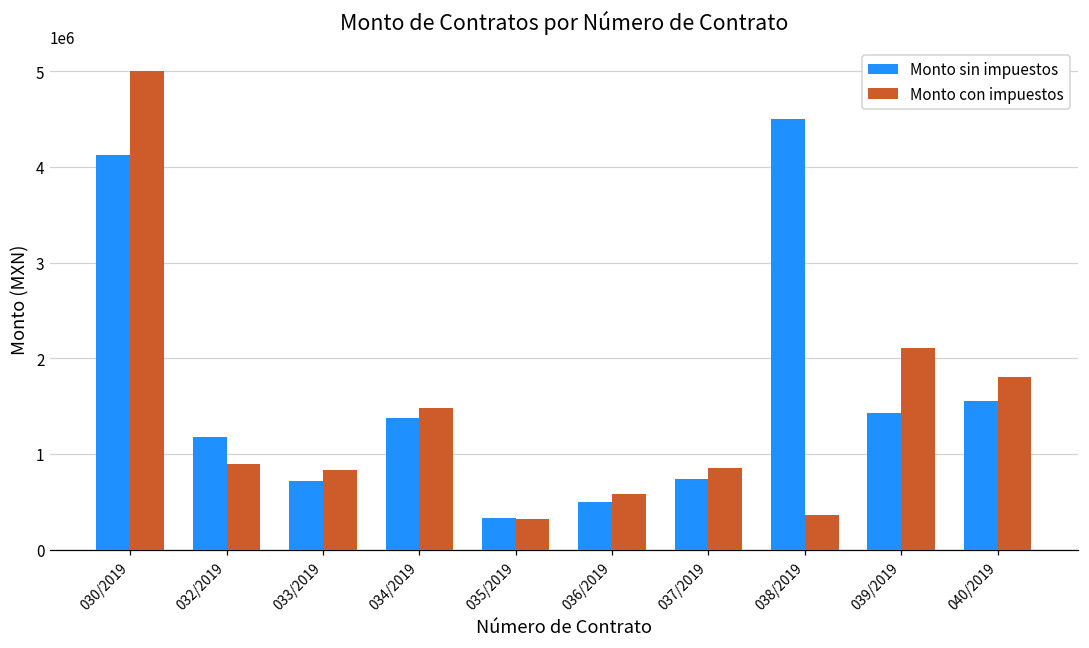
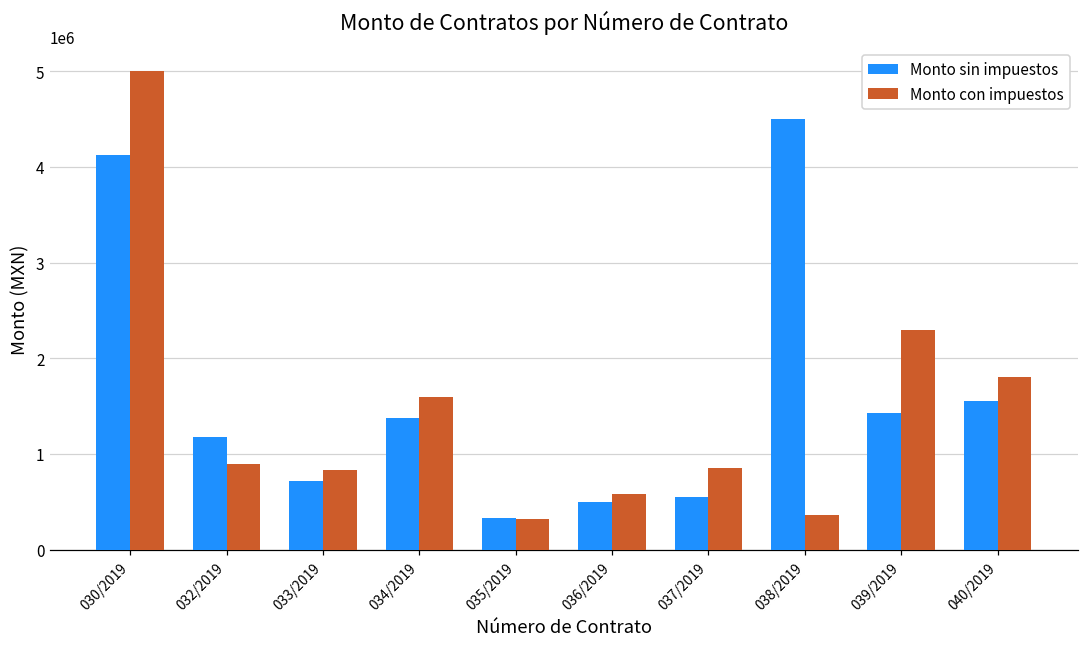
Monto con impuestos, 034/2019: 1500000 -> 1600000
Monto sin impuestos, 037/2019: 700000 -> 600000
Monto con impuestos, 039/2019: 2100000 -> 2300000
